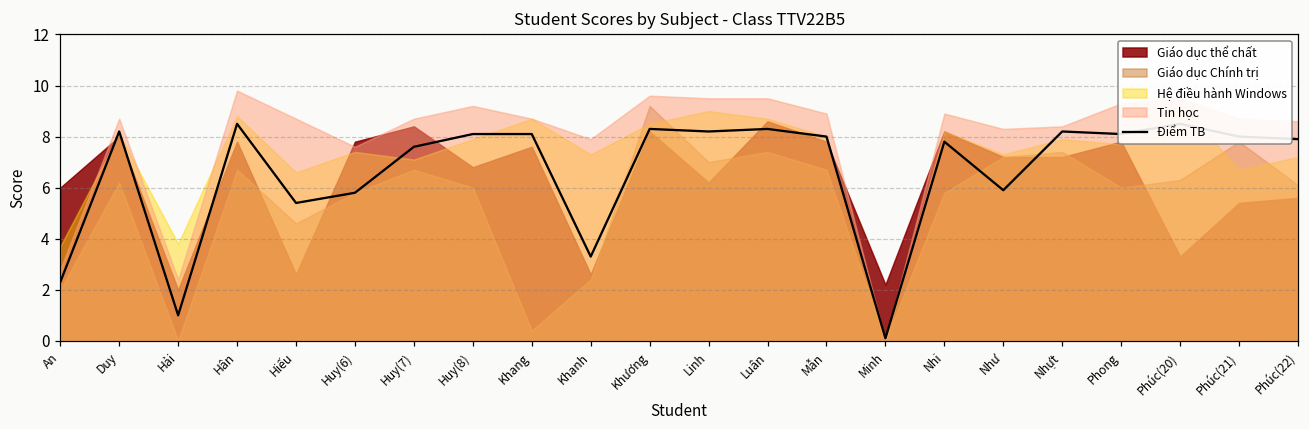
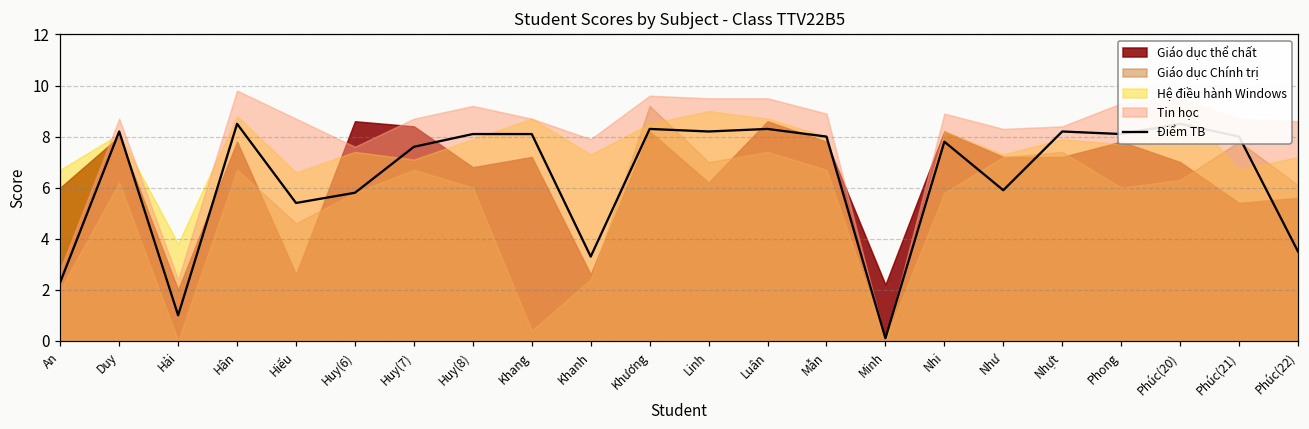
Hệ điều hành Windows, An: 3.7 -> 6.7
Giáo dục thể chất, Huy(6): 7.8 -> 8.6
Giáo dục thể chất, Khang: 7.6 -> 7.2
Giáo dục thể chất, Phúc(20): 3.3 -> 7.0
Điểm TB, Phúc(22): 7.9 -> 3.5
